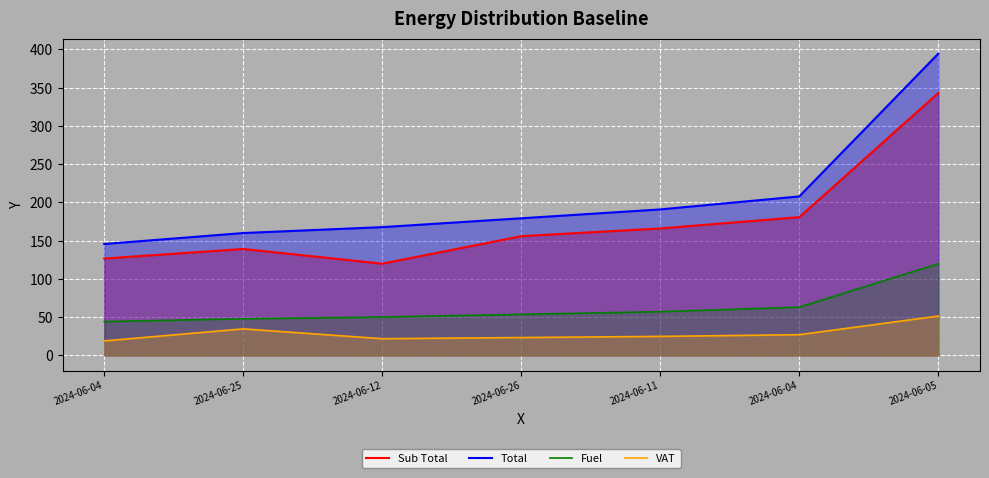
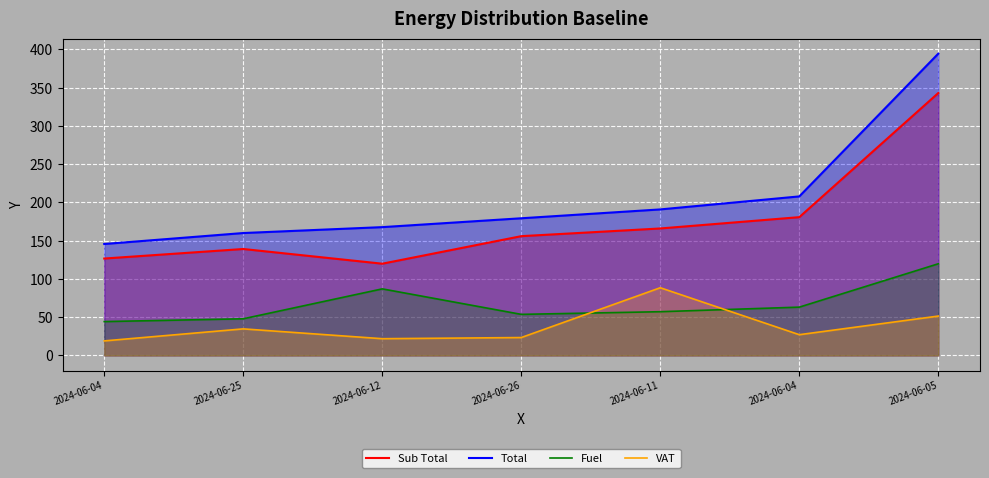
Fuel, 2024-06-12: 50 -> 90
VAT, 2024-06-11: 20 -> 90
